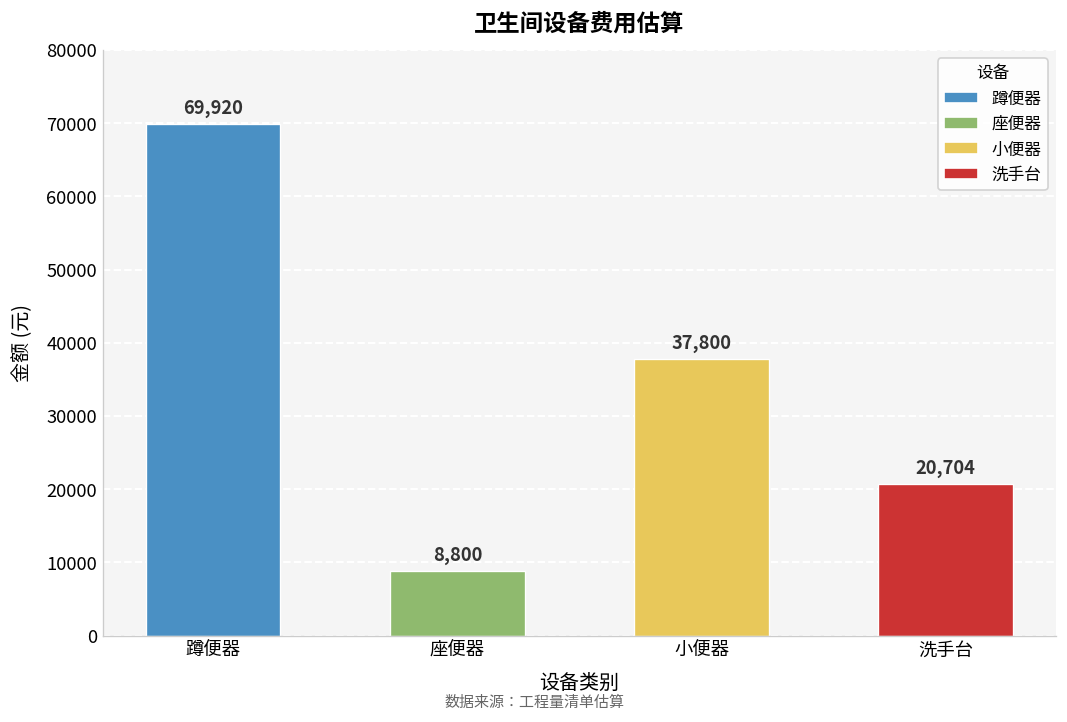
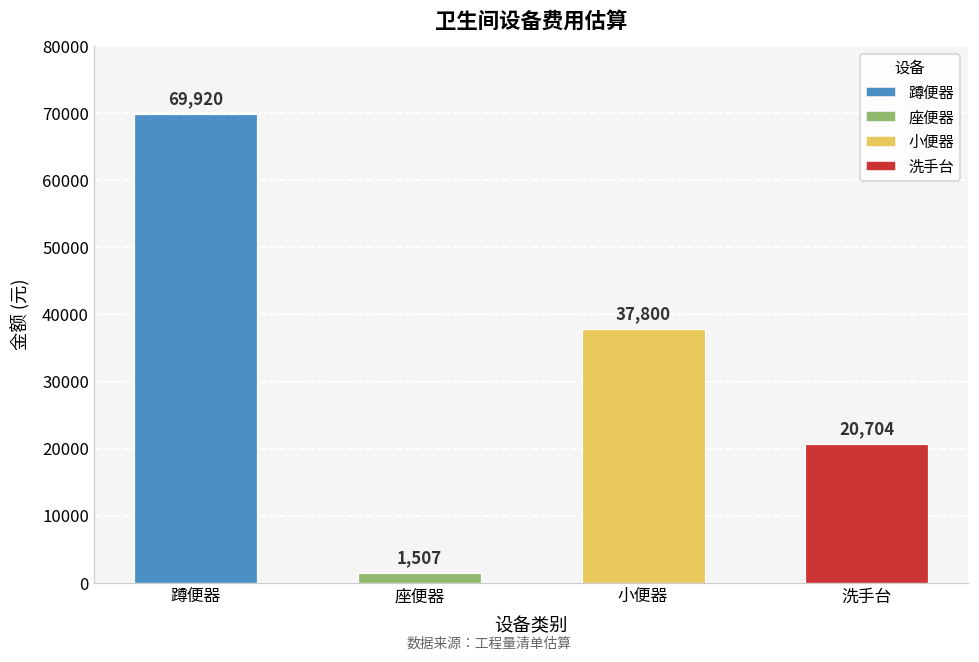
座便器: 8,800 -> 1,507
